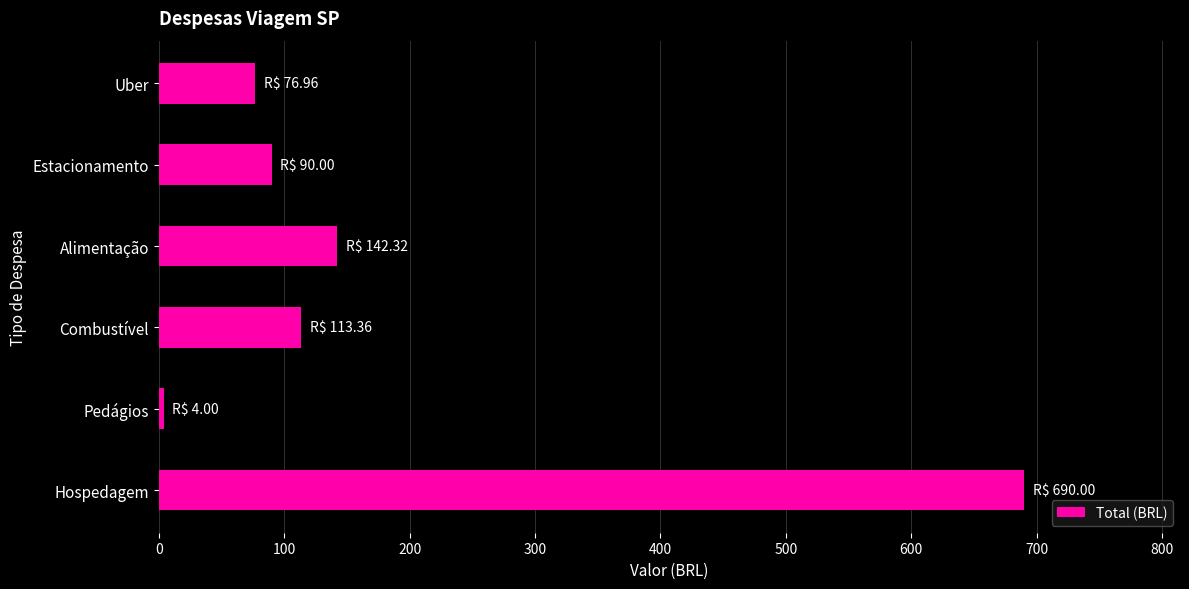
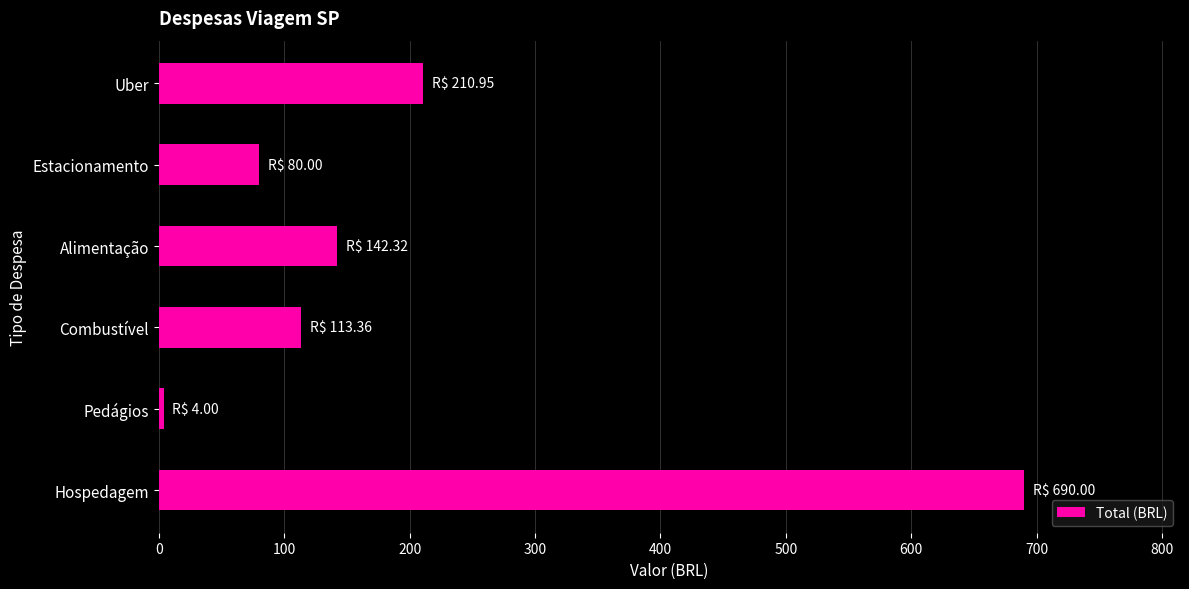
Uber: 76.96 -> 210.95
Estacionamento: 90.00 -> 80.00
